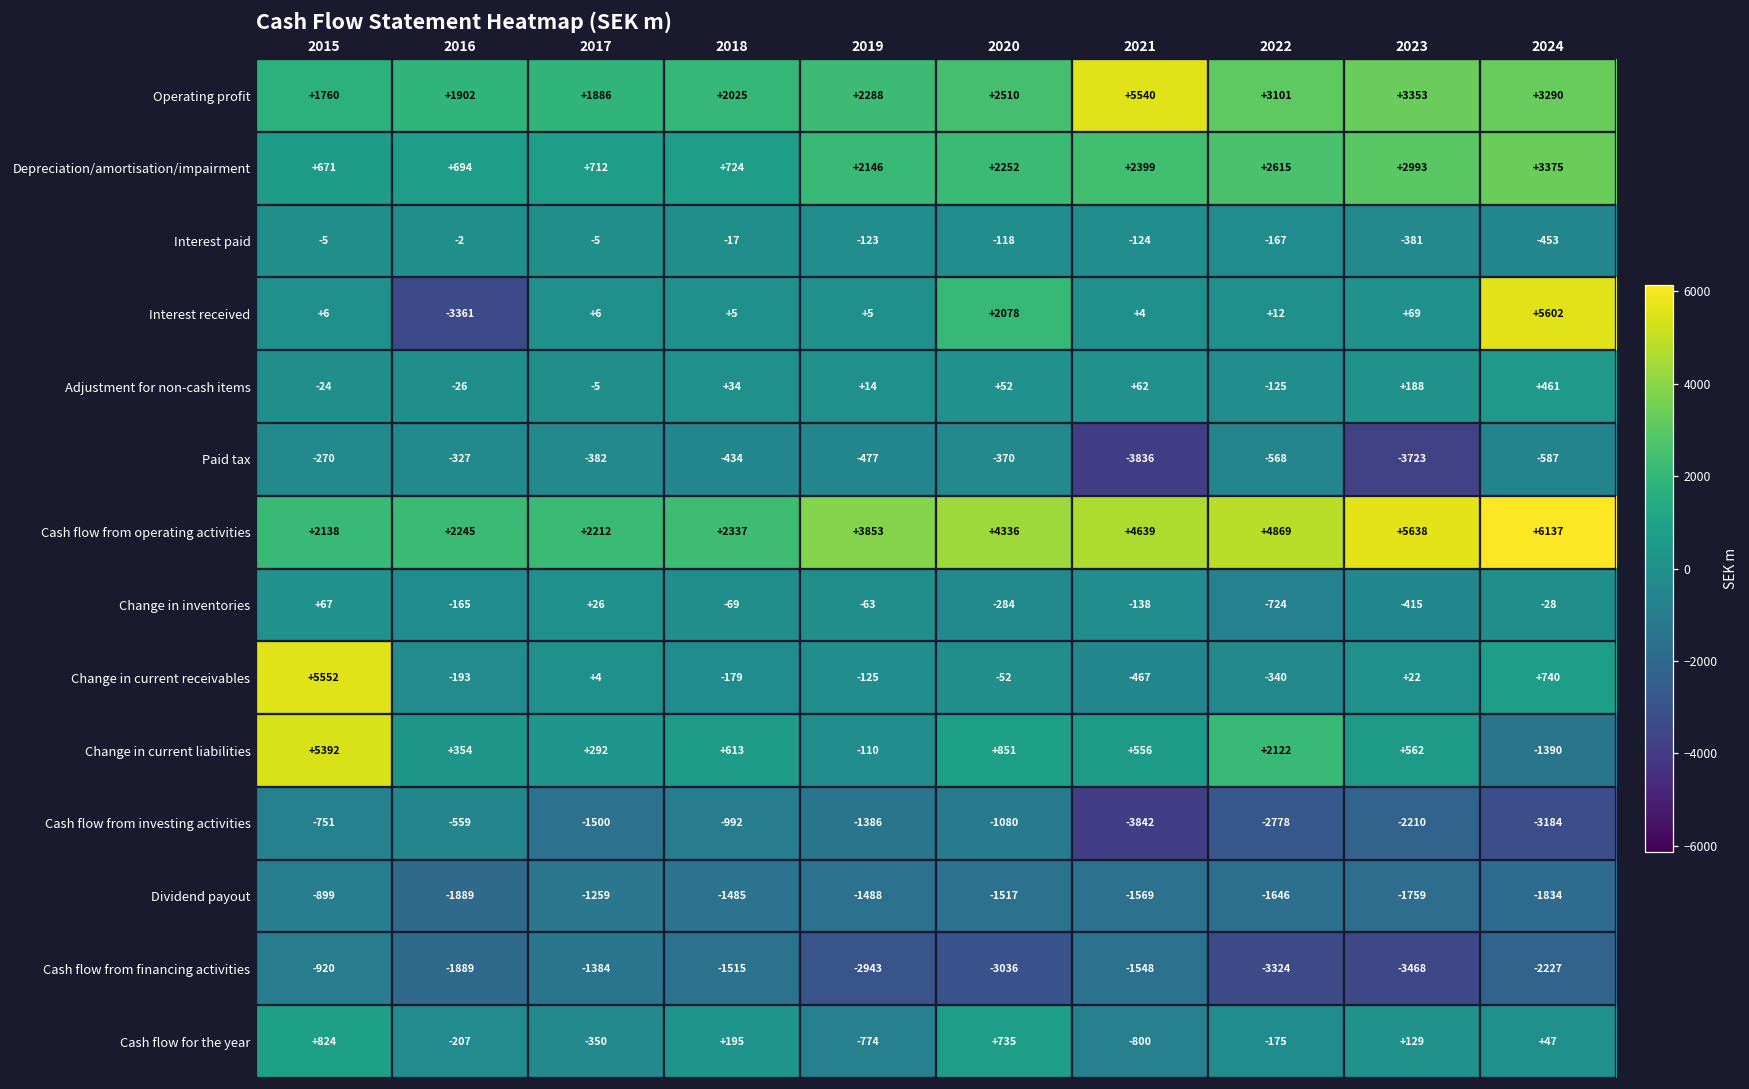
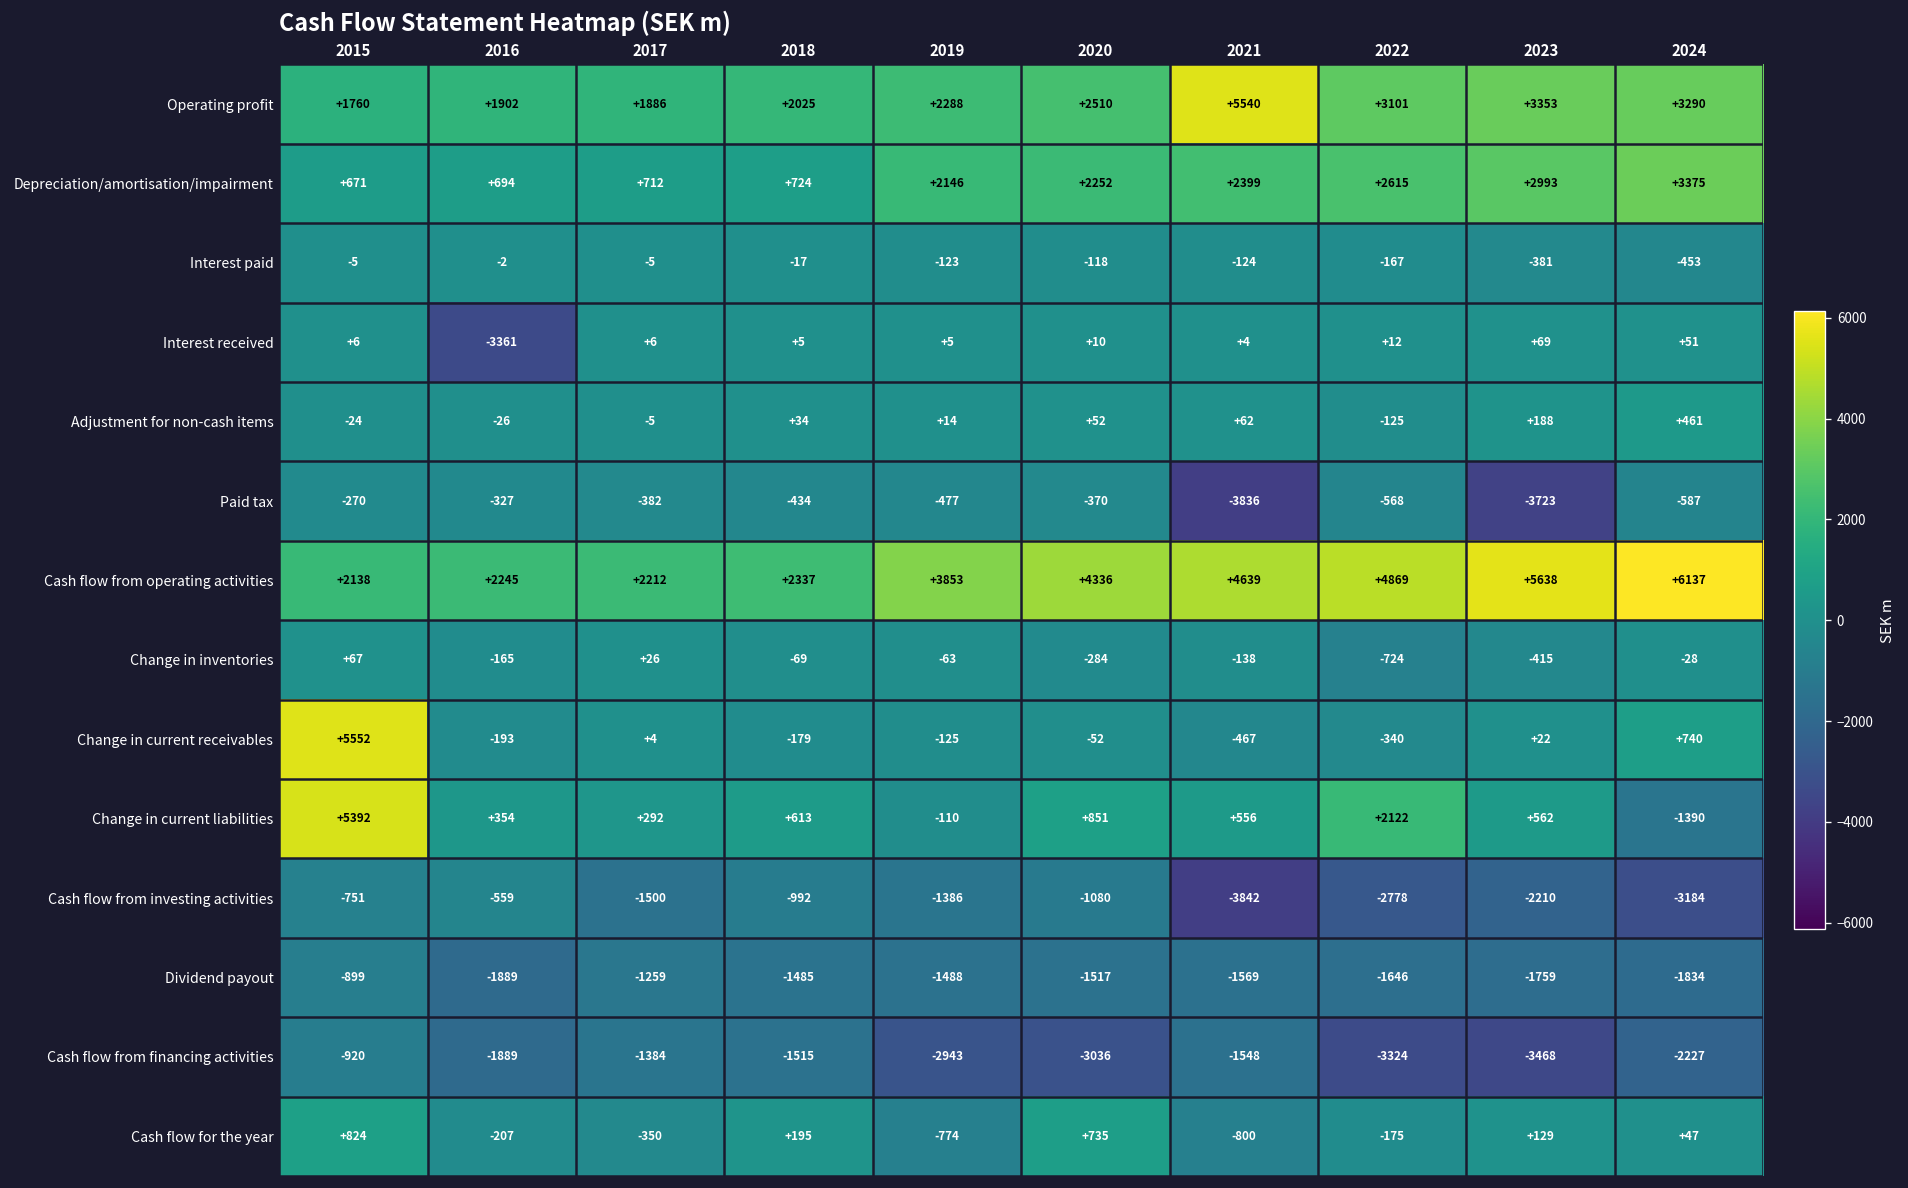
Interest received, 2020: +2078 -> +10
Interest received, 2024: +5602 -> +51
